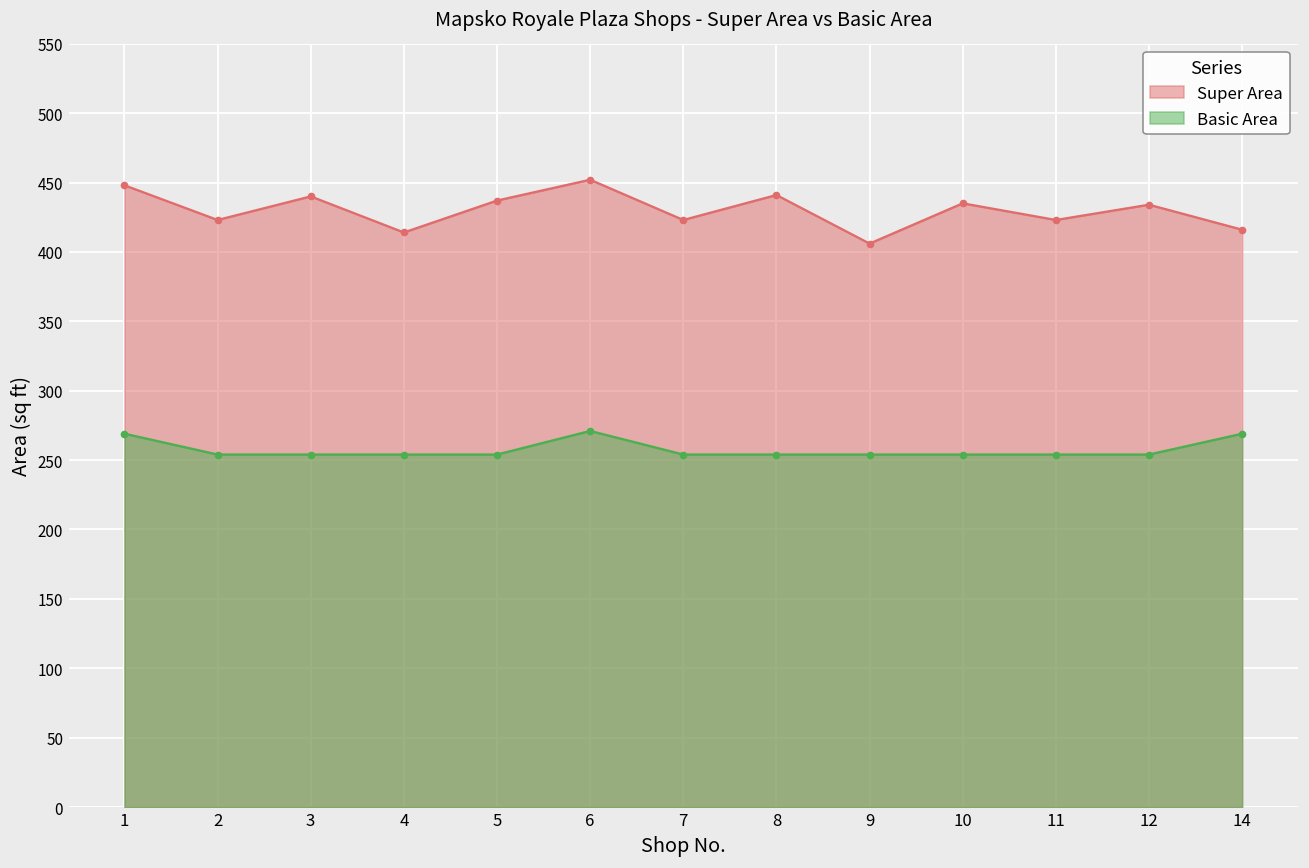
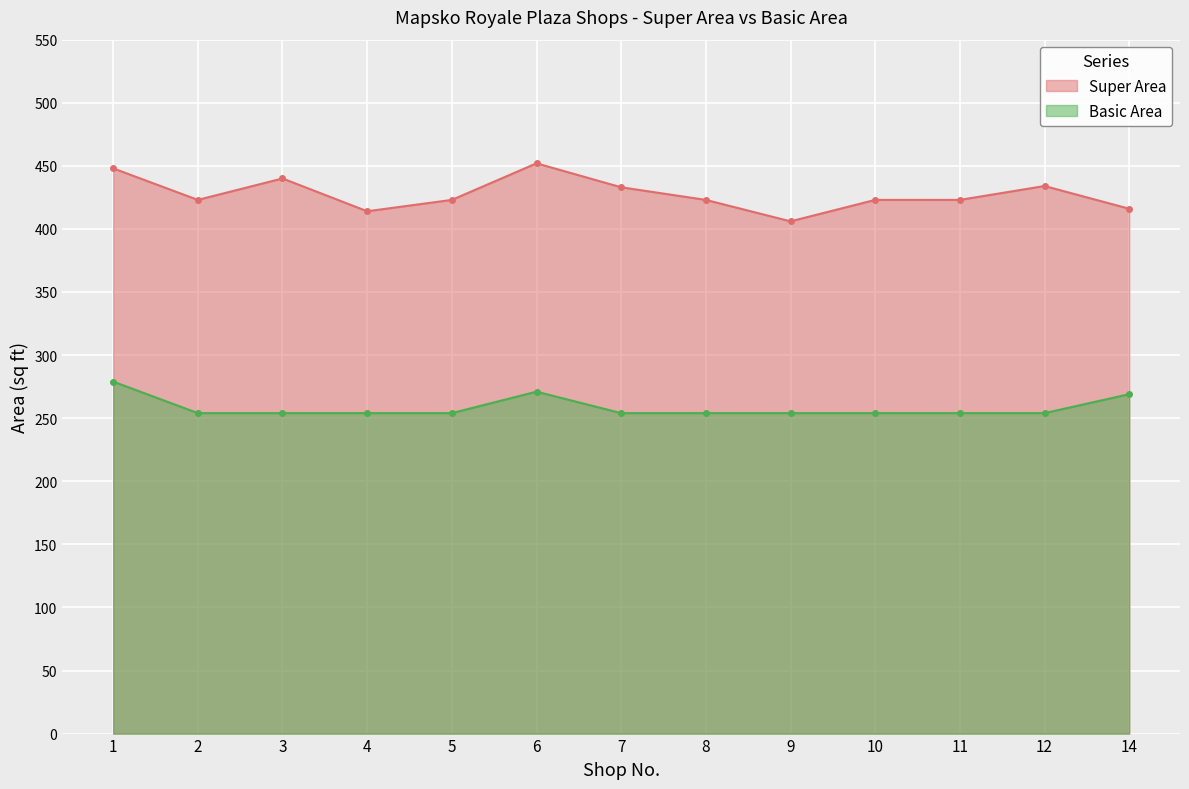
Basic Area, 1: 269 -> 279
Super Area, 5: 437 -> 423
Super Area, 7: 423 -> 433
Super Area, 8: 441 -> 423
Super Area, 10: 435 -> 423
